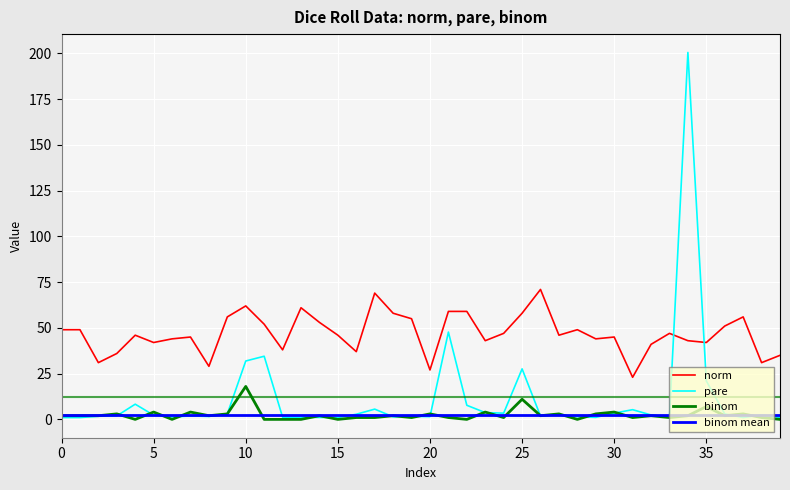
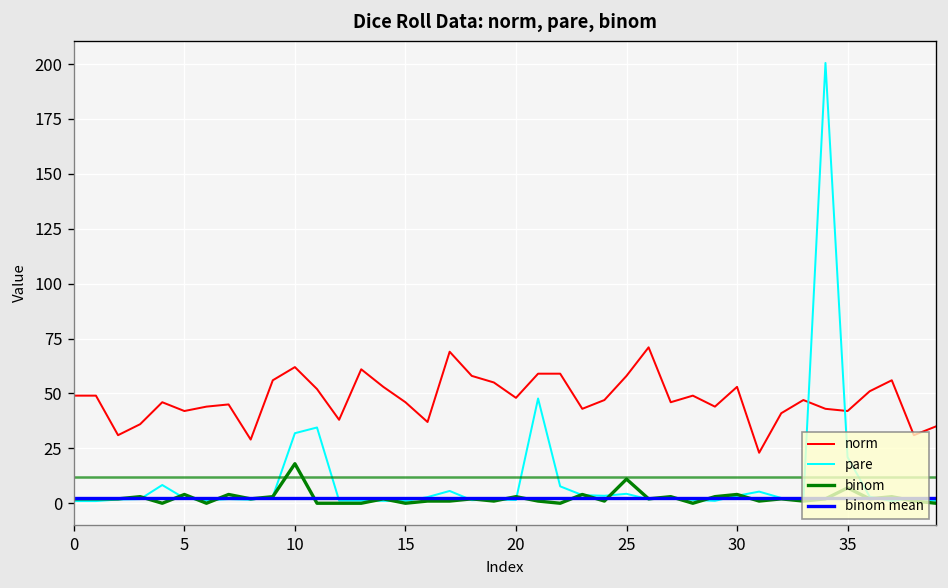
norm, 20: 27 -> 48
pare, 25: 28 -> 4
norm, 30: 45 -> 53
